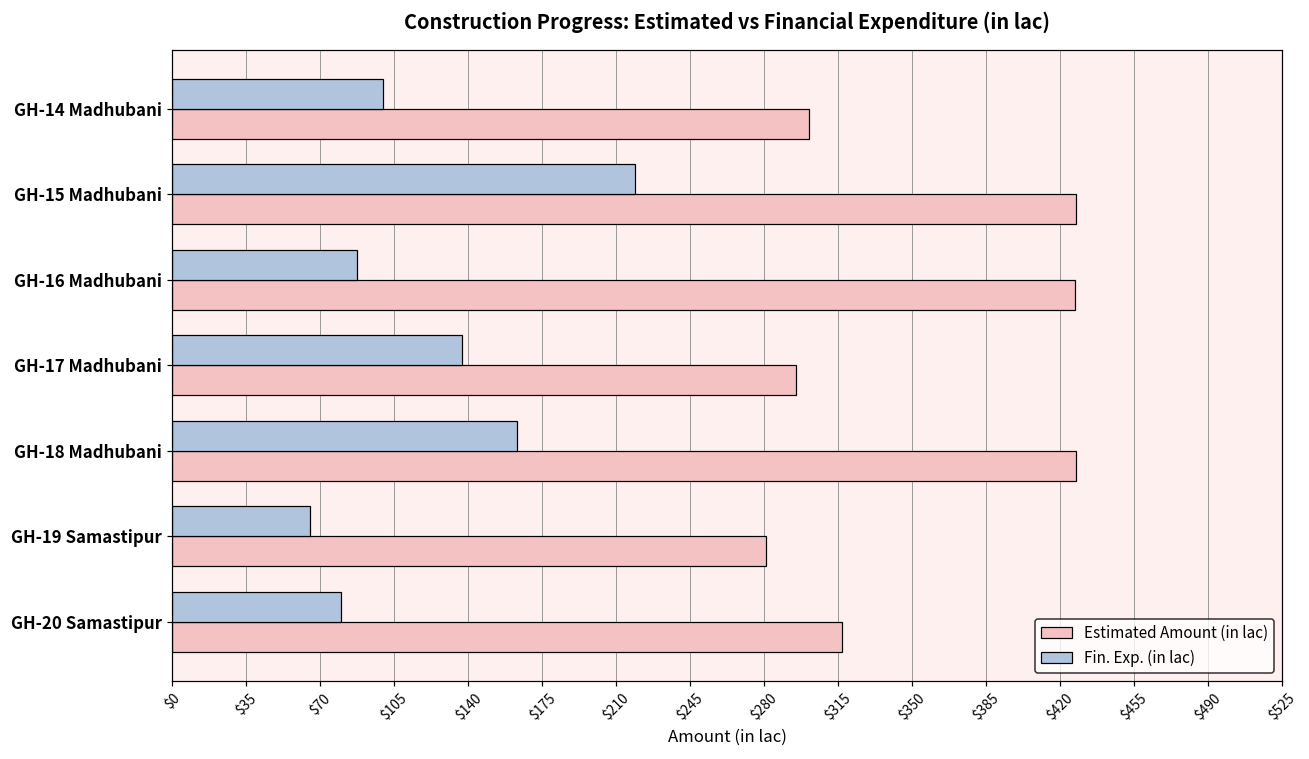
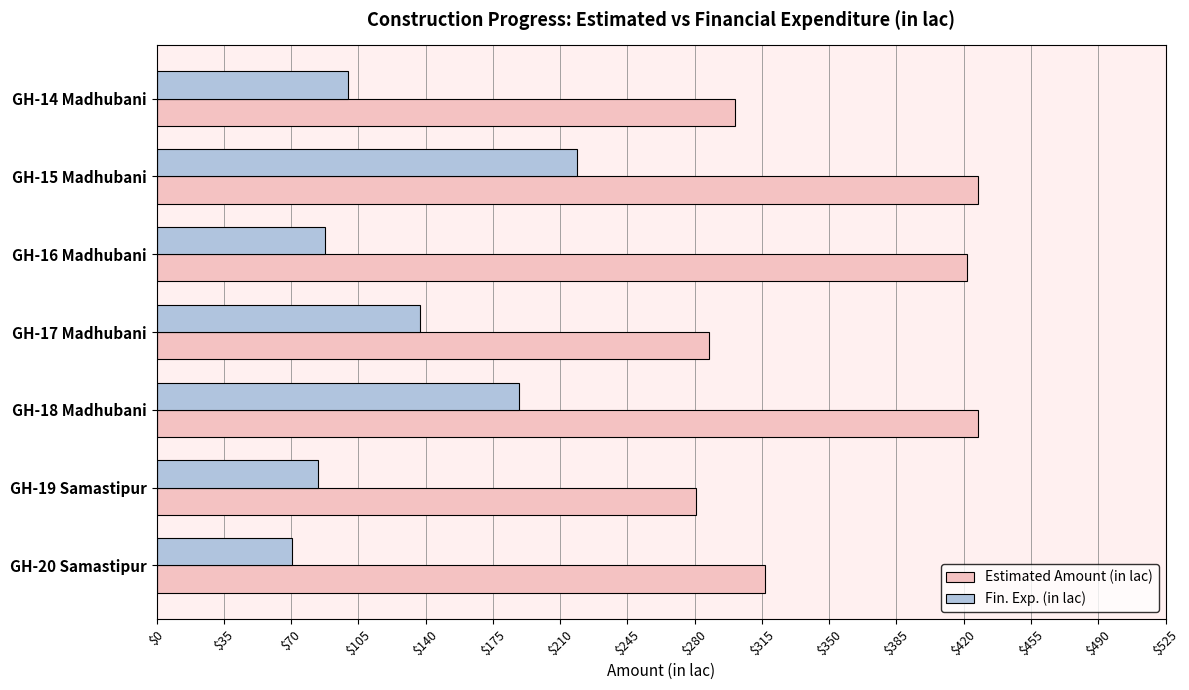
Estimated Amount (in lac), GH-16 Madhubani: $427 -> $422
Estimated Amount (in lac), GH-17 Madhubani: $295 -> $287
Fin. Exp. (in lac), GH-18 Madhubani: $163 -> $188
Fin. Exp. (in lac), GH-19 Samastipur: $65 -> $84
Fin. Exp. (in lac), GH-20 Samastipur: $80 -> $71
